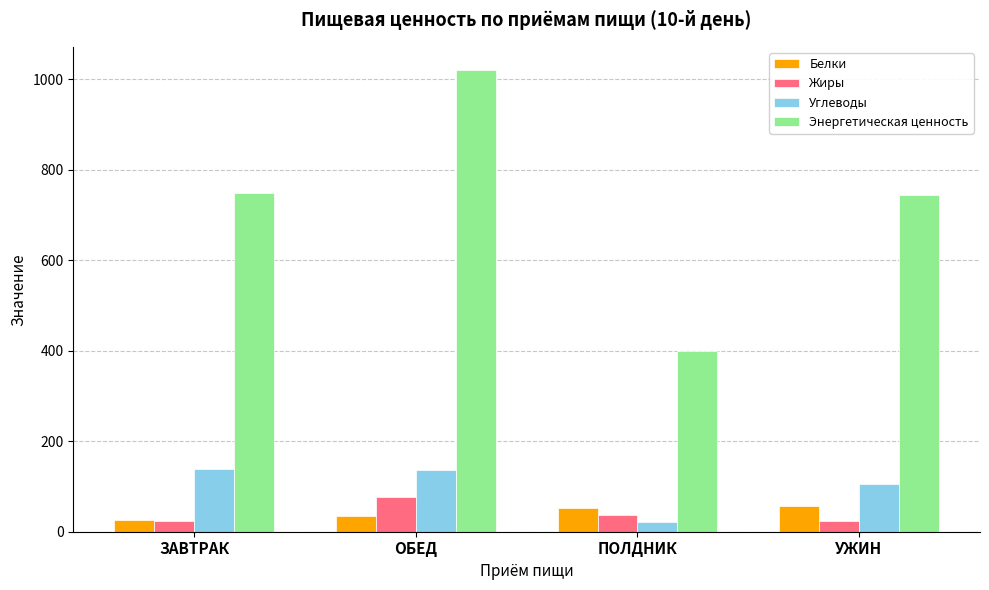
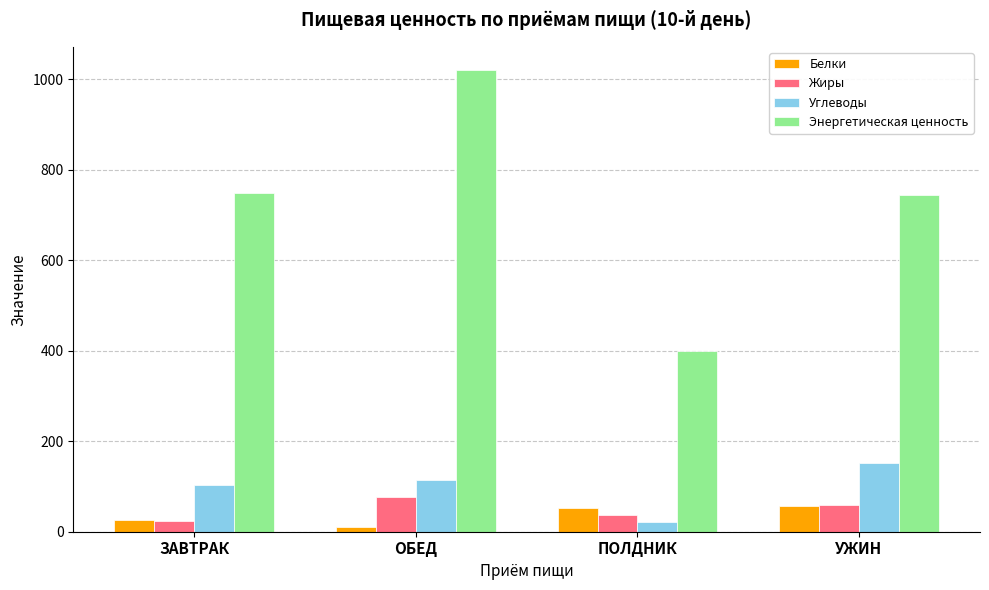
Углеводы, ЗАВТРАК: 140 -> 100
Белки, ОБЕД: 30 -> 10
Углеводы, ОБЕД: 140 -> 110
Жиры, УЖИН: 20 -> 60
Углеводы, УЖИН: 110 -> 150
